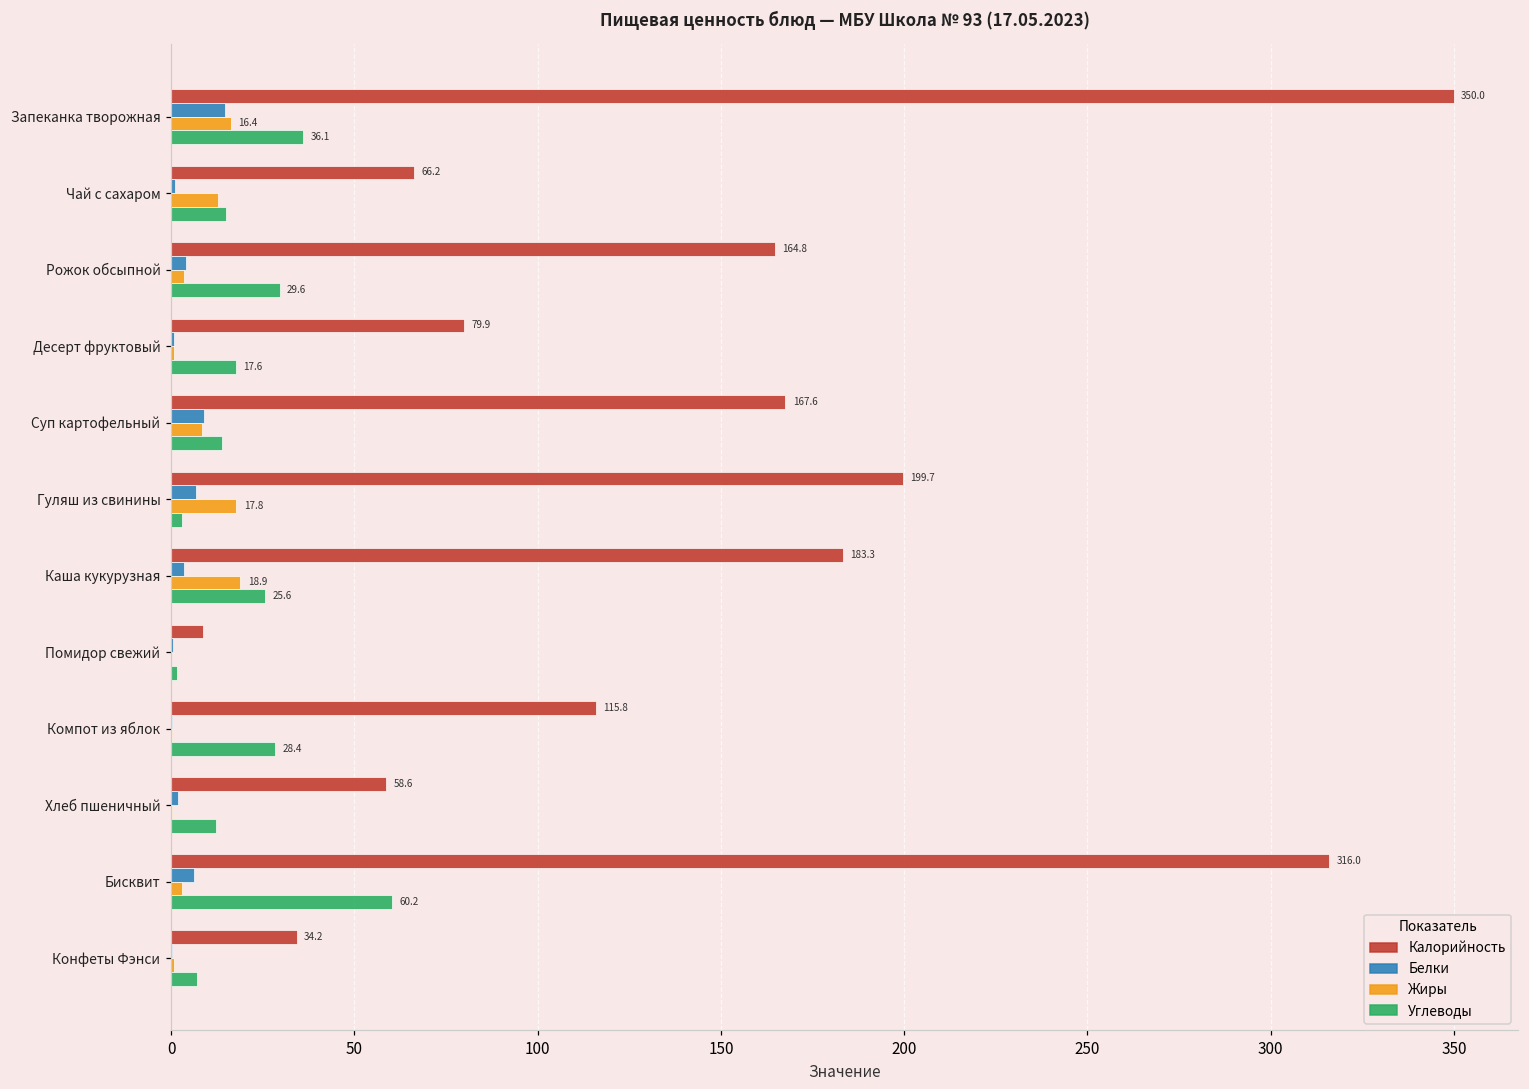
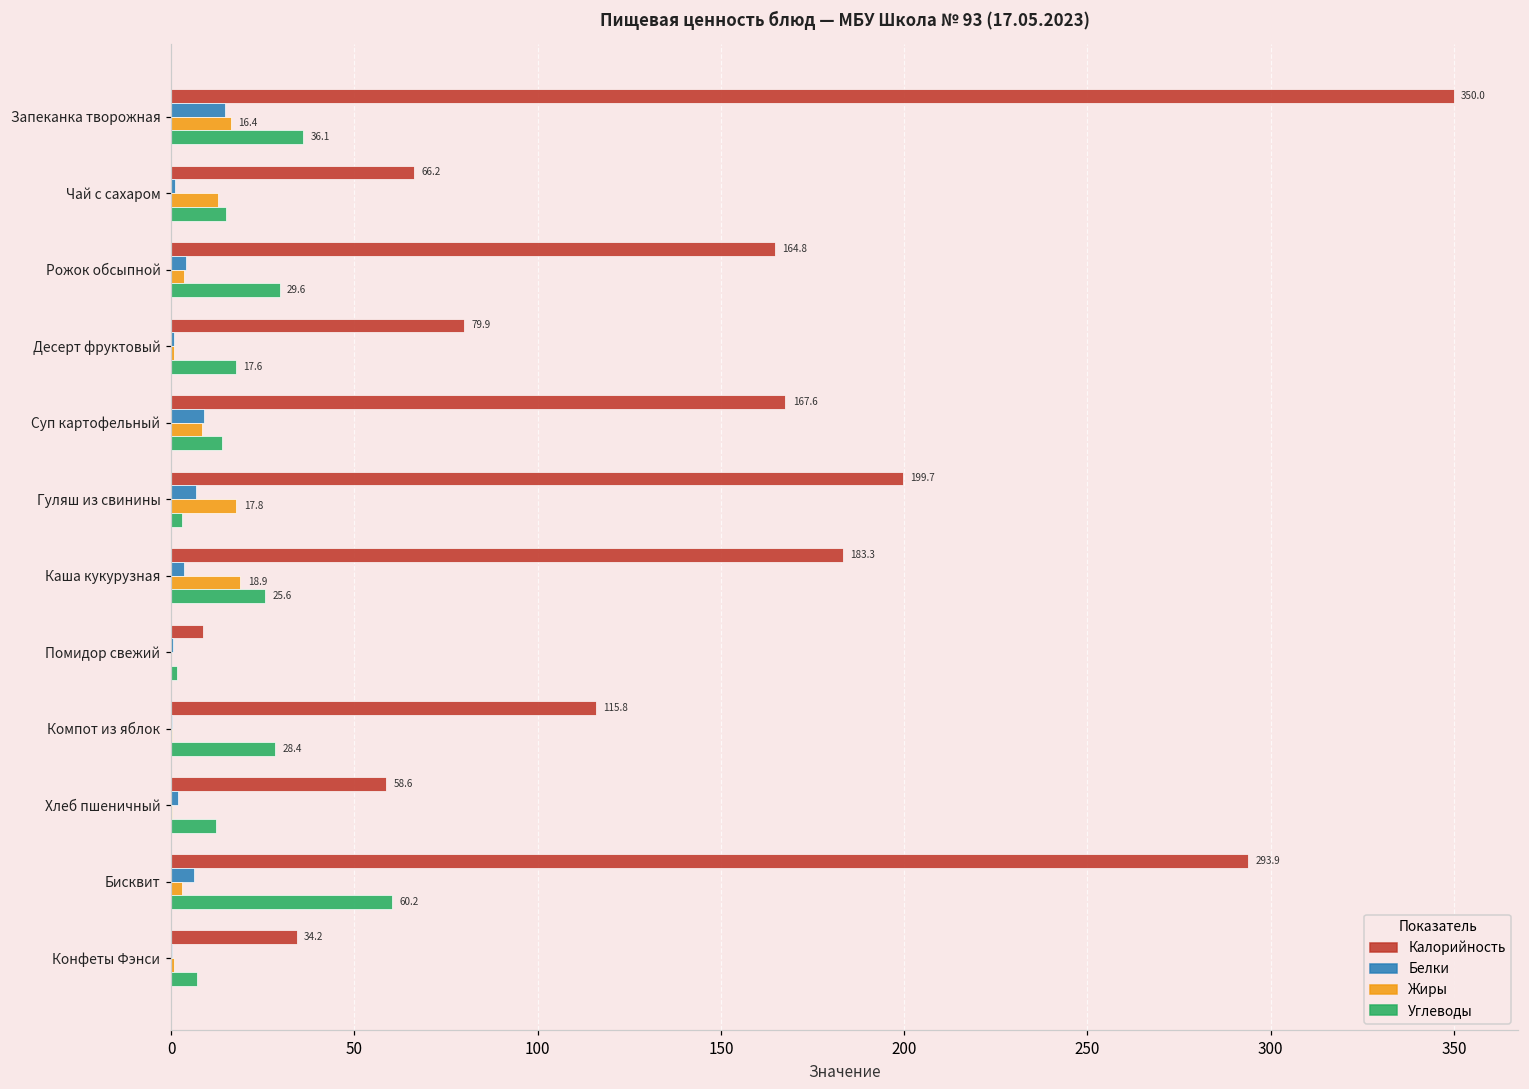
Калорийность, Бисквит: 316.0 -> 293.9
